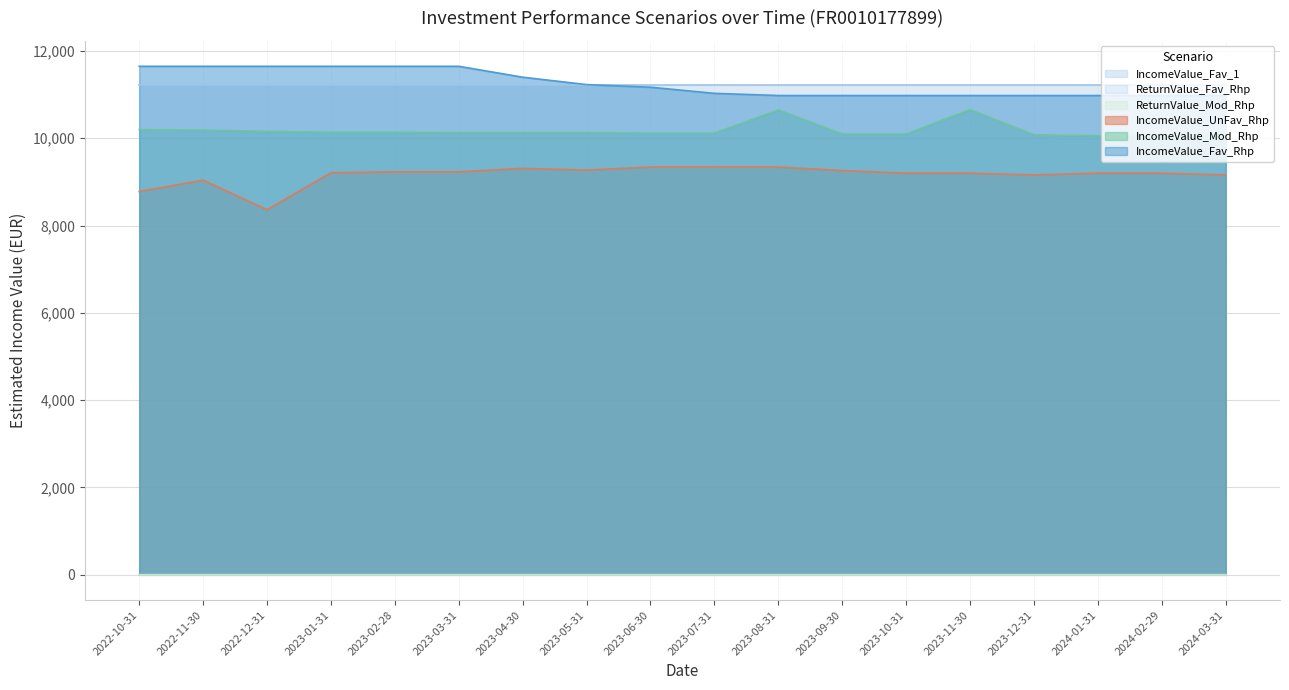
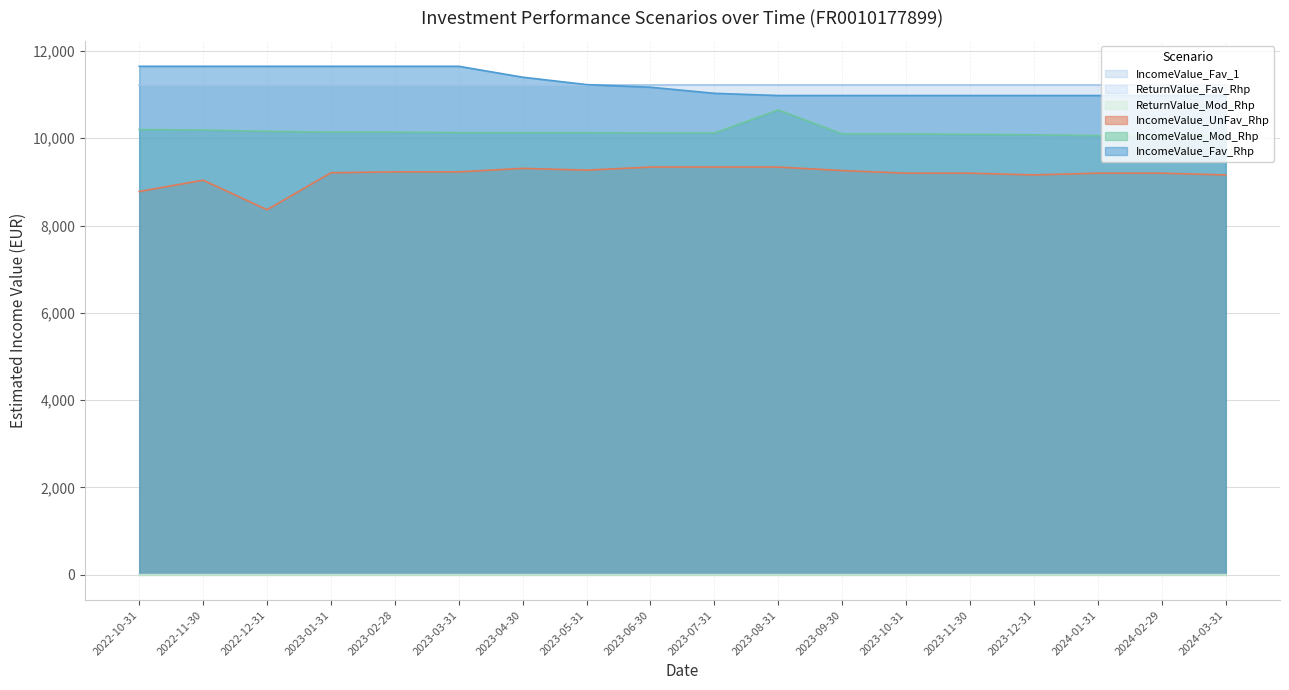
IncomeValue_Mod_Rhp, 2023-11-30: 10,700 -> 10,100
